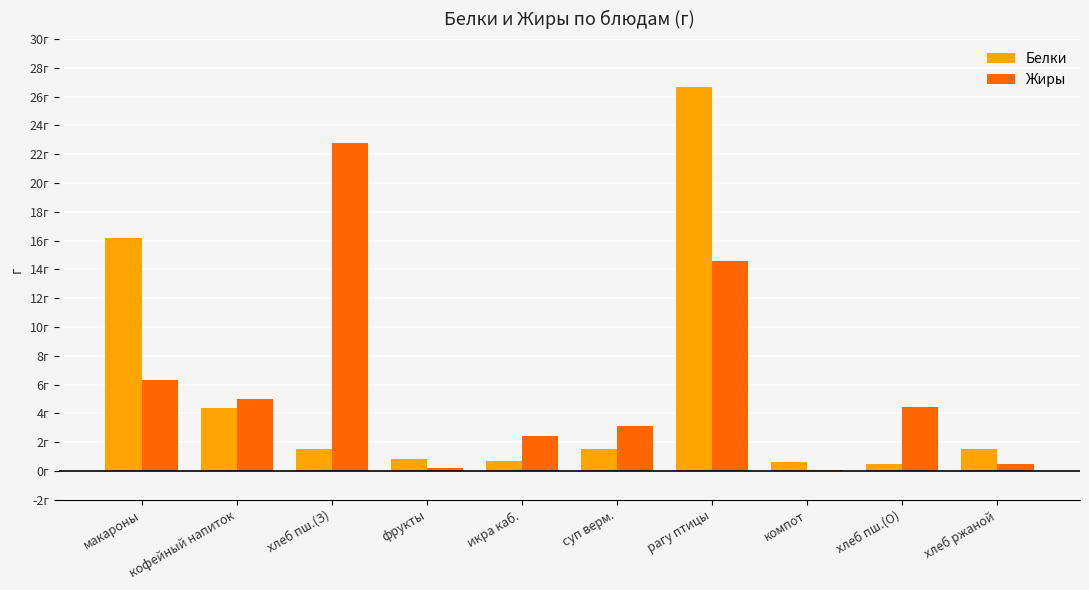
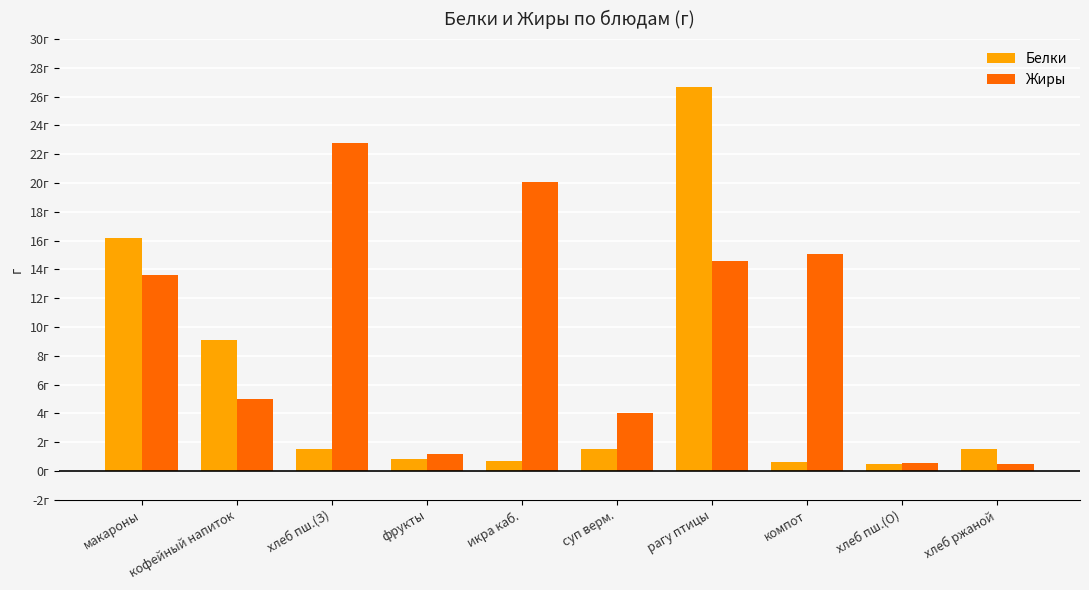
Жиры, макароны: 6.3г -> 13.6г
Белки, кофейный напиток: 4.4г -> 9.1г
Жиры, фрукты: 0.2г -> 1.2г
Жиры, икра каб.: 2.4г -> 20.1г
Жиры, суп верм.: 3.1г -> 4.0г
Жиры, компот: 0.1г -> 15.1г
Жиры, хлеб пш.(О): 4.5г -> 0.6г
